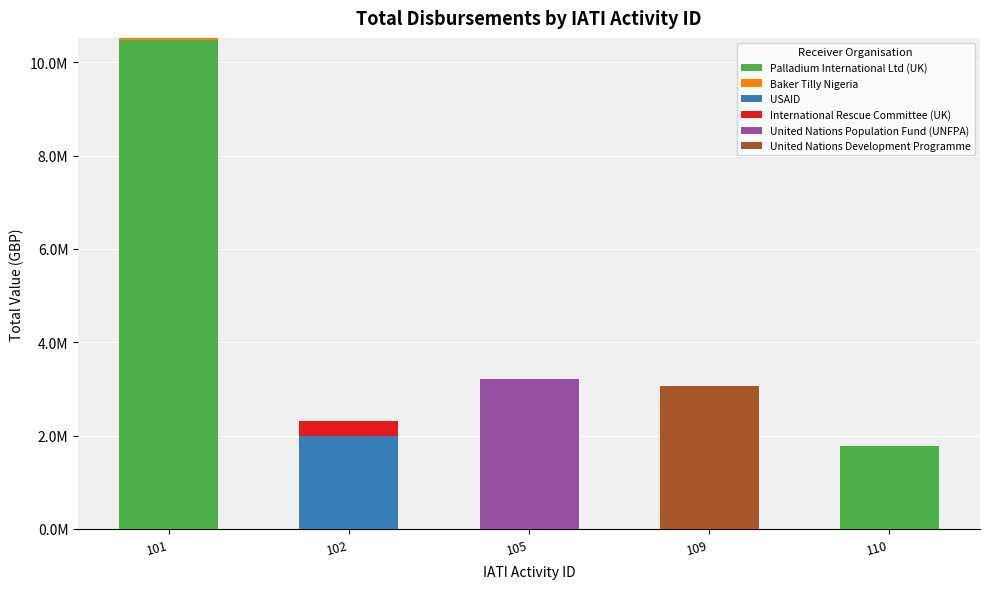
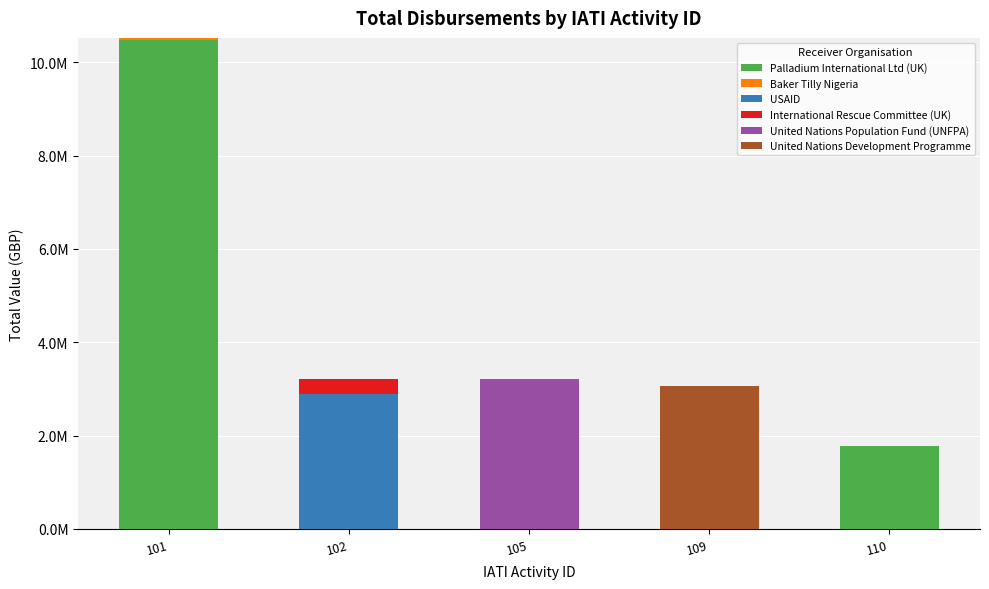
USAID, 102: 2000000 -> 2900000
